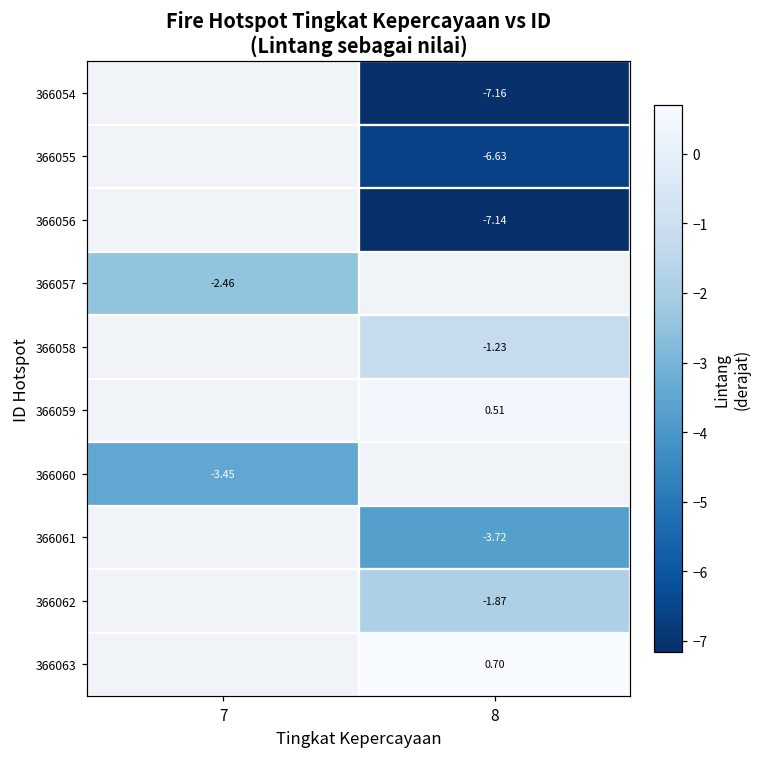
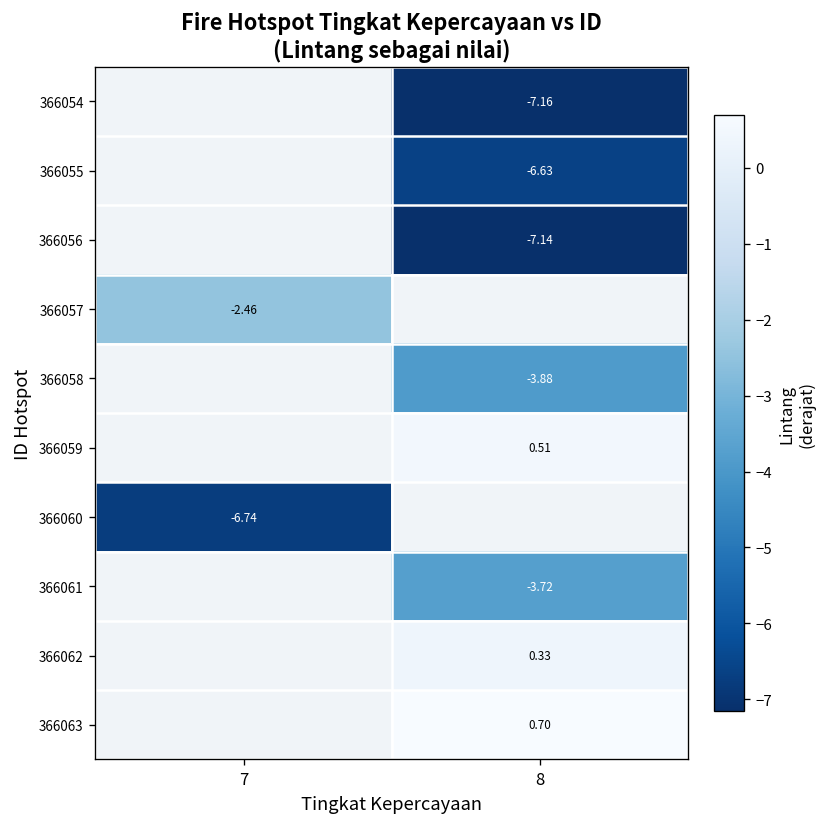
366058, 8: -1.23 -> -3.88
366060, 7: -3.45 -> -6.74
366062, 8: -1.87 -> 0.33
